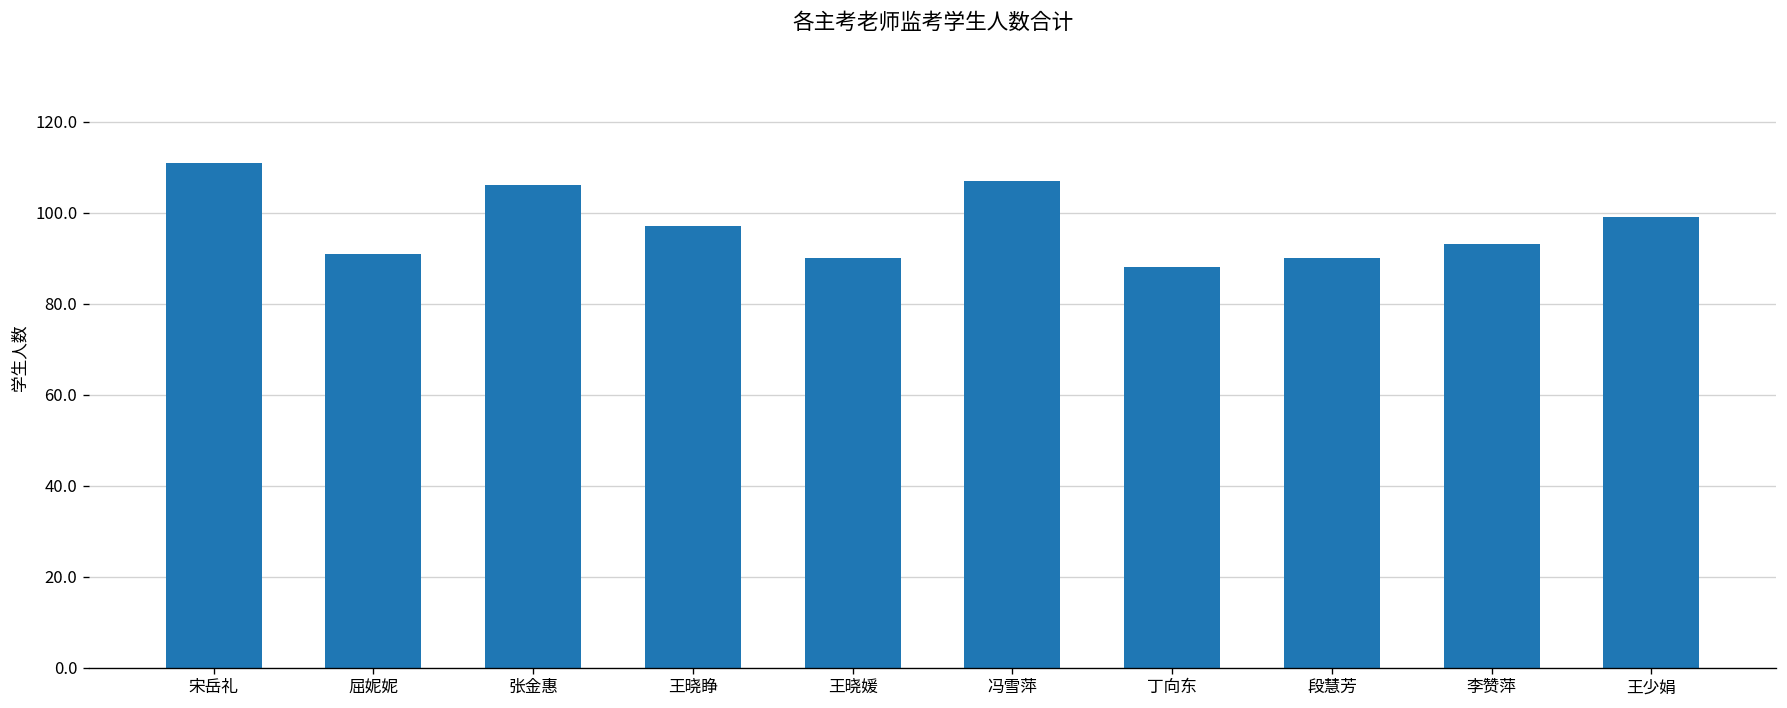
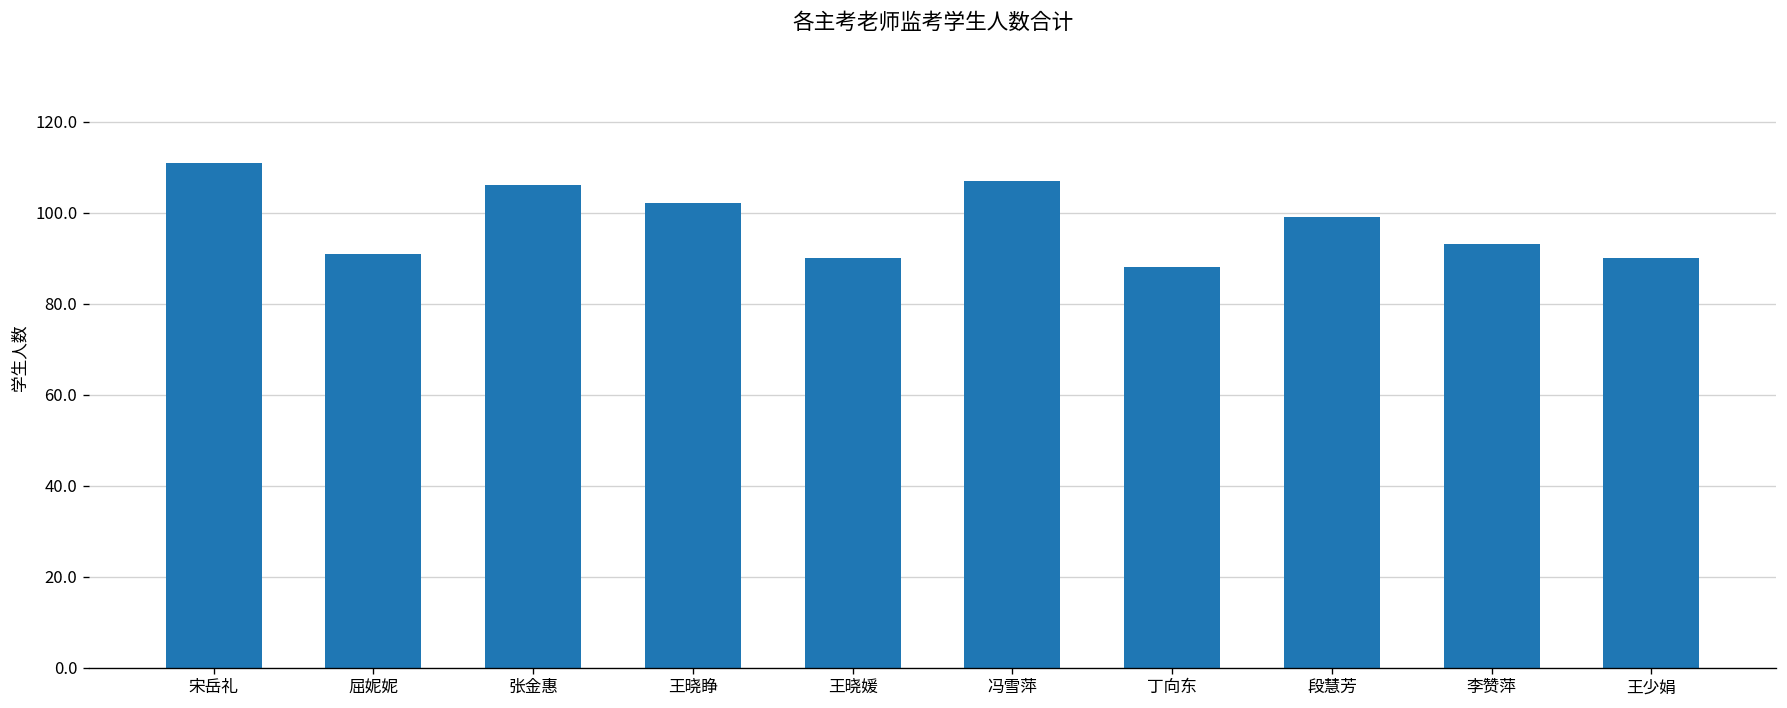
王晓睁: 97 -> 102
段慧芳: 90 -> 99
王少娟: 99 -> 90
